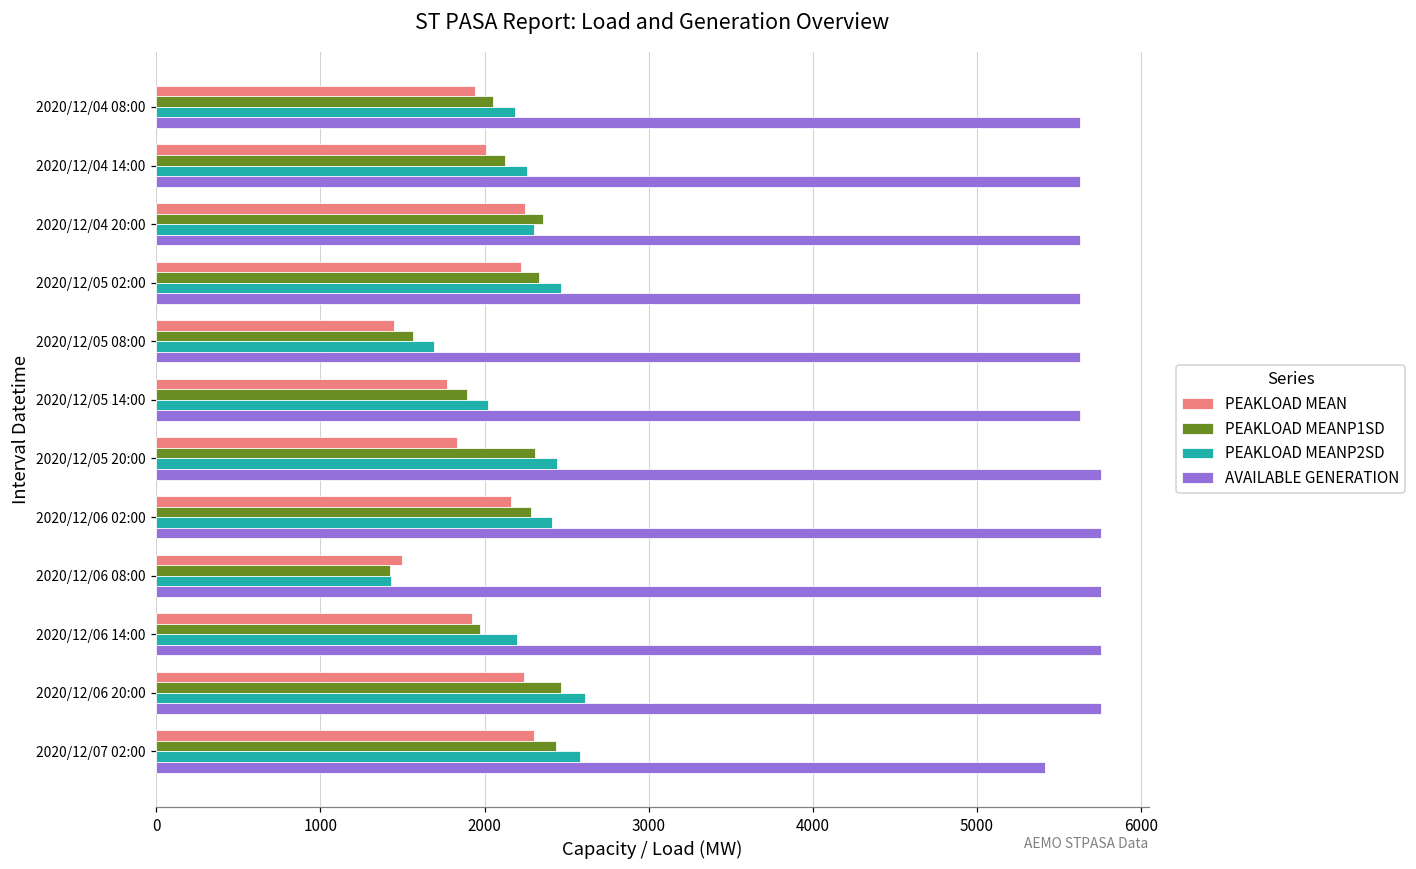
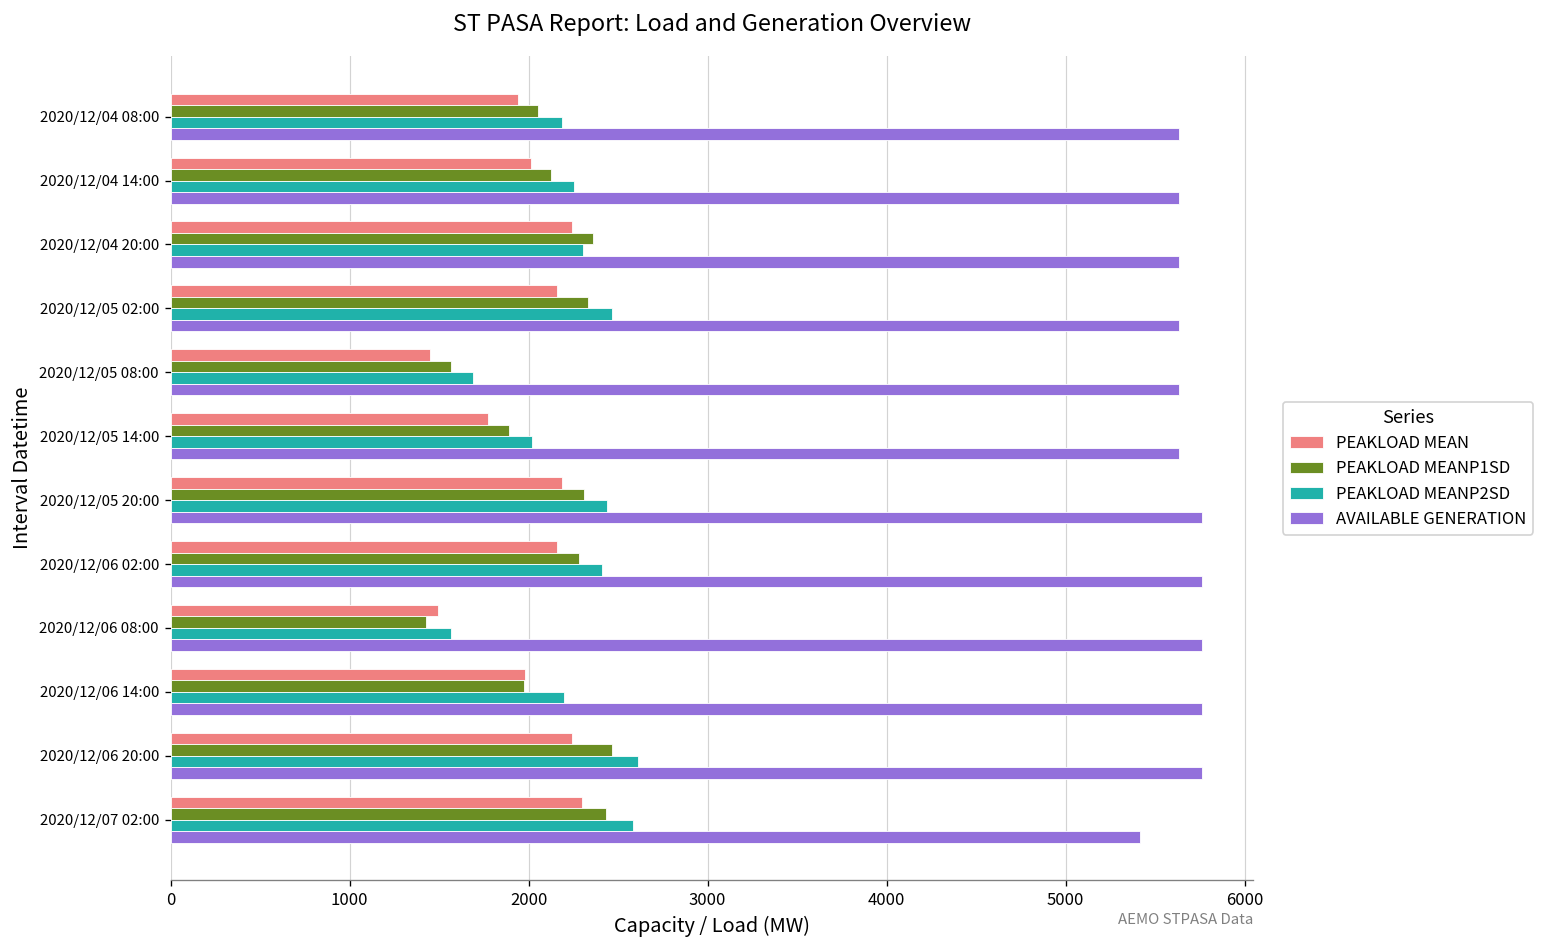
PEAKLOAD MEAN, 2020/12/05 02:00: 2220 -> 2160
PEAKLOAD MEAN, 2020/12/05 20:00: 1830 -> 2190
PEAKLOAD MEANP2SD, 2020/12/06 08:00: 1430 -> 1570
PEAKLOAD MEAN, 2020/12/06 14:00: 1920 -> 1980
